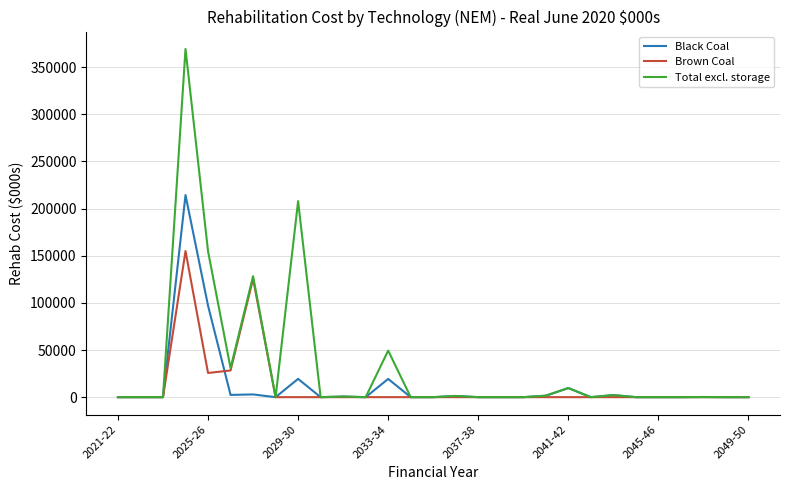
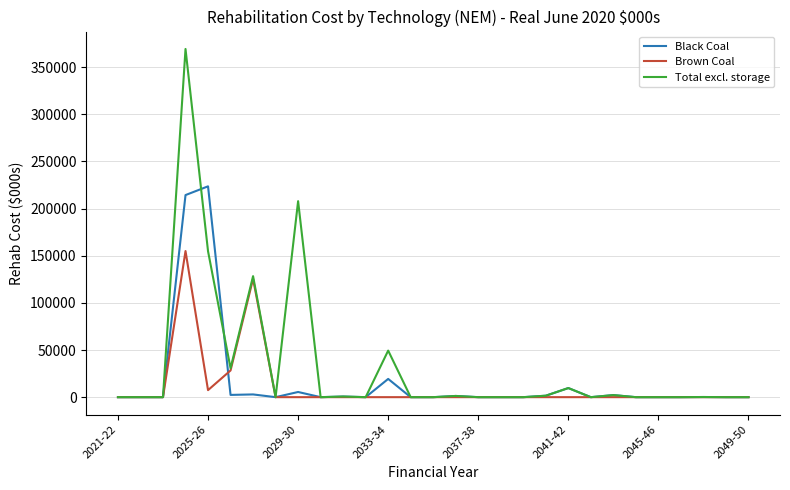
Black Coal, 2025-26: 100000 -> 220000
Brown Coal, 2025-26: 30000 -> 10000
Black Coal, 2029-30: 20000 -> 10000
